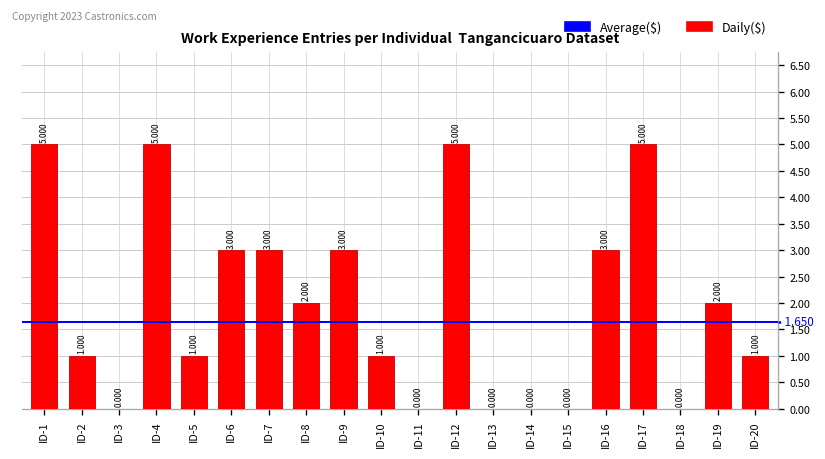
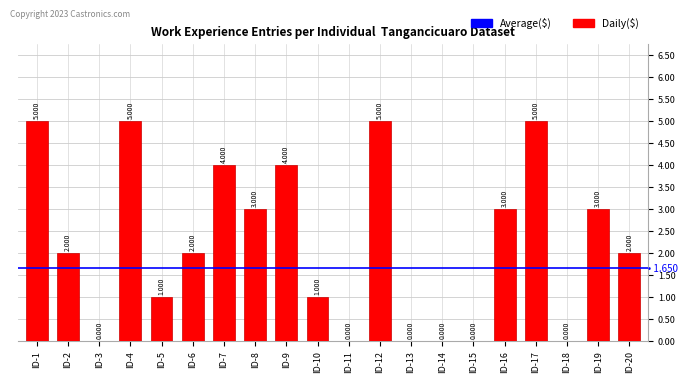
ID-2: 1.000 -> 2.000
ID-6: 3.000 -> 2.000
ID-7: 3.000 -> 4.000
ID-8: 2.000 -> 3.000
ID-9: 3.000 -> 4.000
ID-19: 2.000 -> 3.000
ID-20: 1.000 -> 2.000
